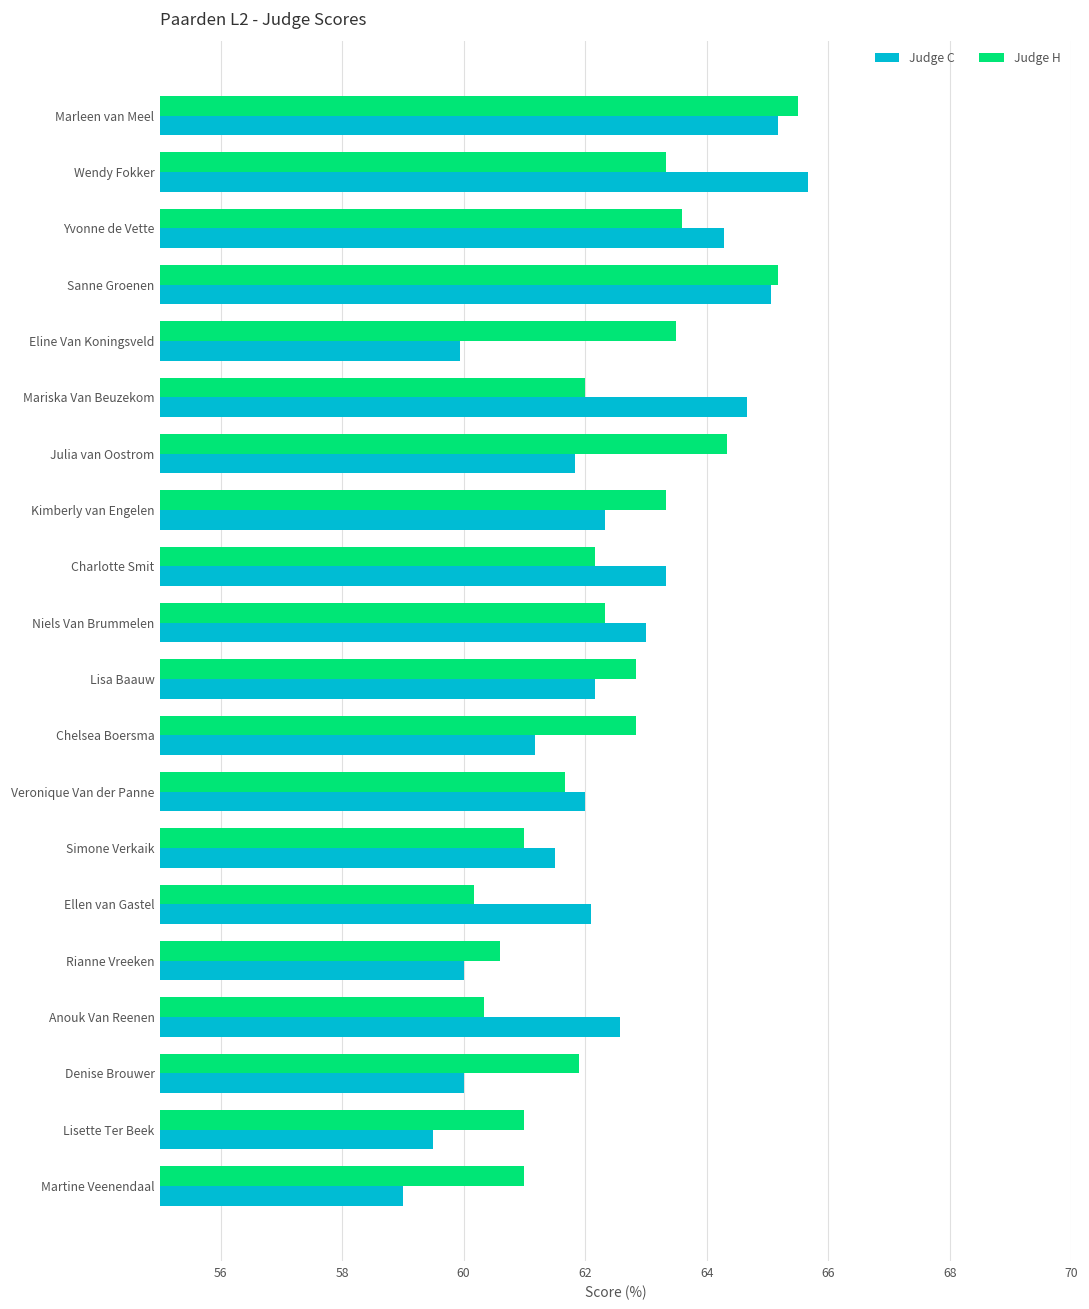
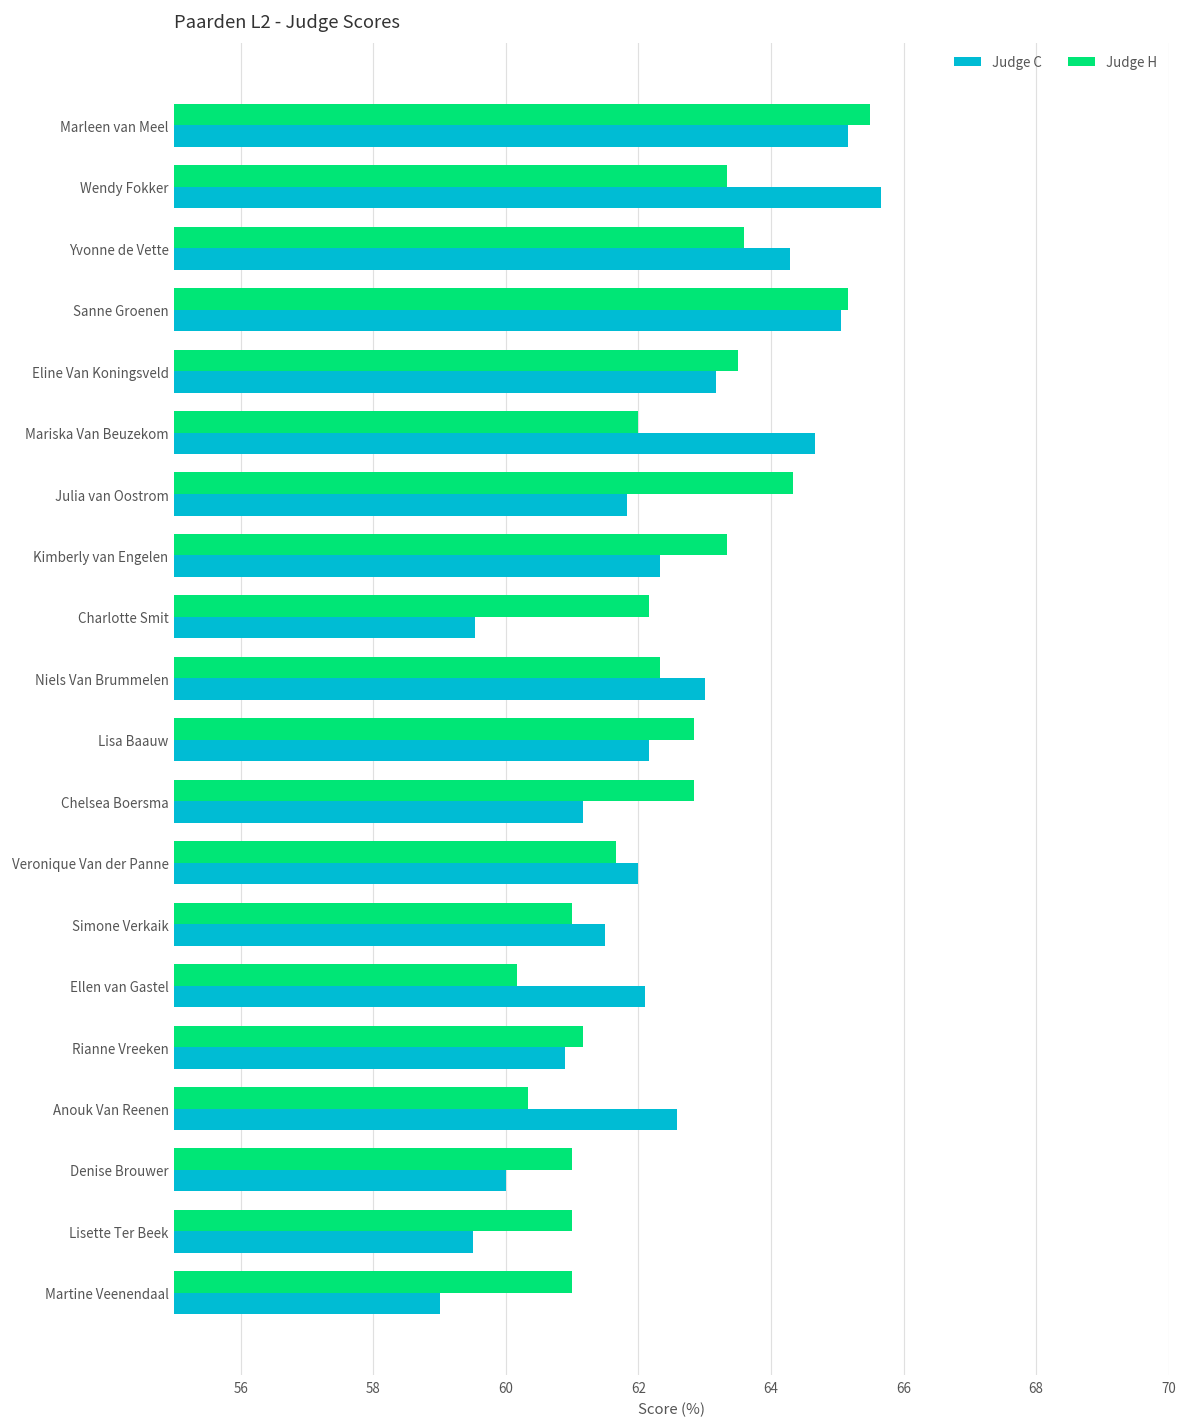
Judge C, Eline Van Koningsveld: 59.9 -> 63.2
Judge C, Charlotte Smit: 63.3 -> 59.5
Judge H, Rianne Vreeken: 60.6 -> 61.2
Judge C, Rianne Vreeken: 60.0 -> 60.9
Judge H, Denise Brouwer: 61.9 -> 61.0
